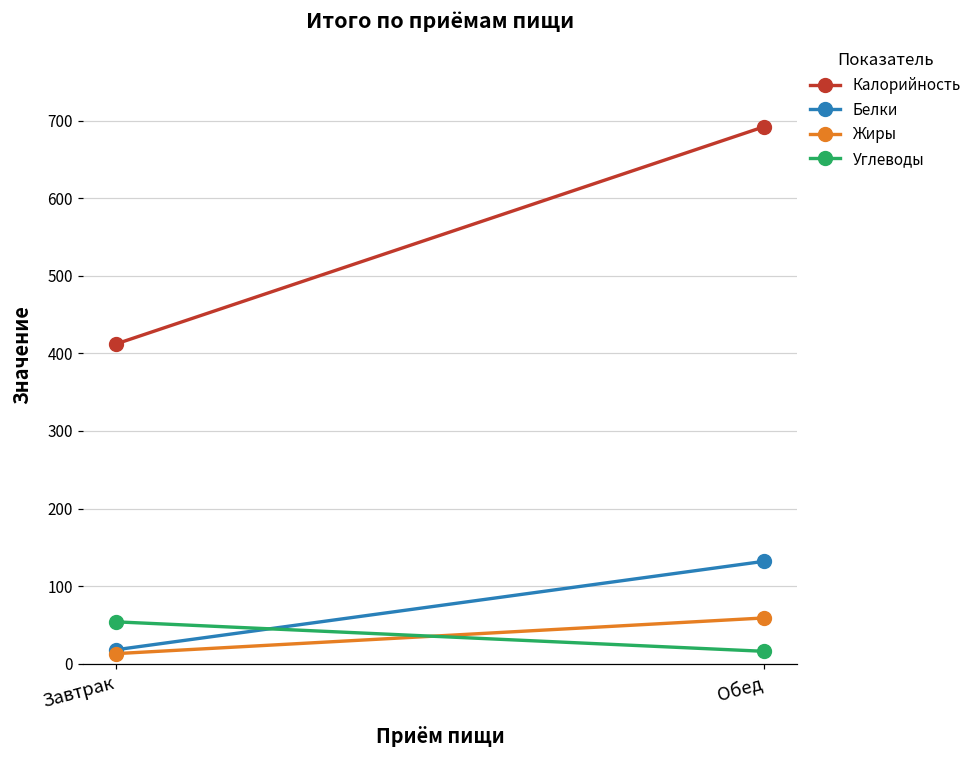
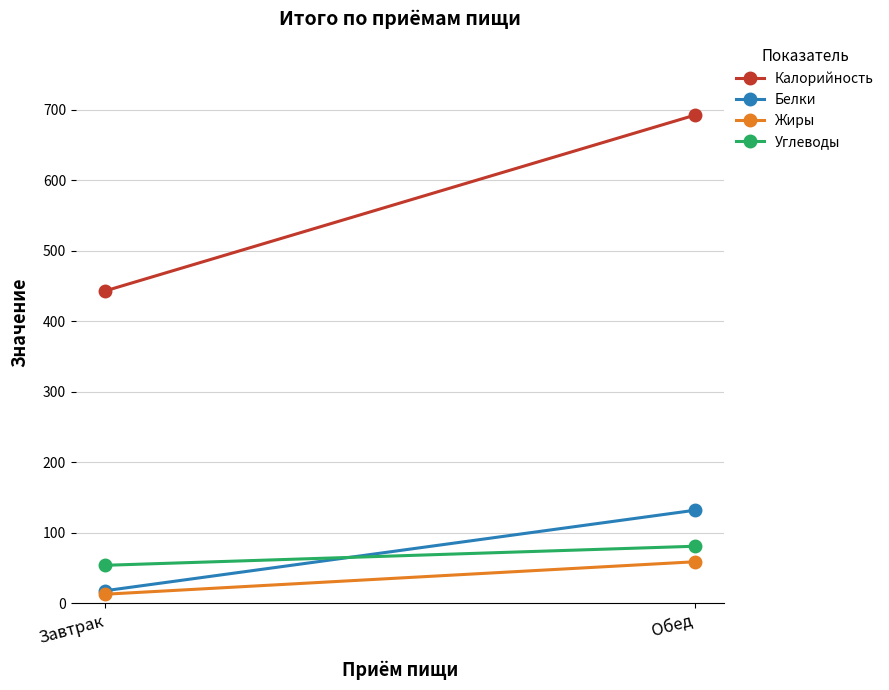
Калорийность, Завтрак: 410 -> 440
Углеводы, Обед: 20 -> 80
